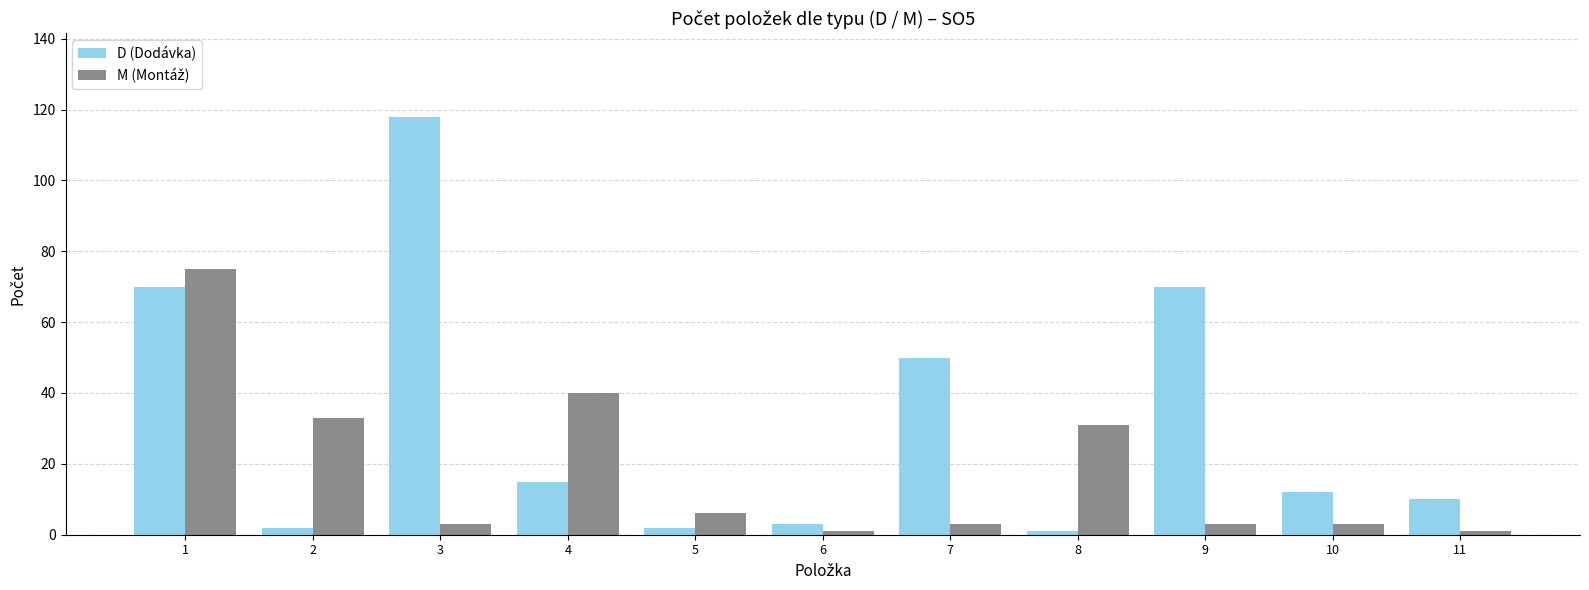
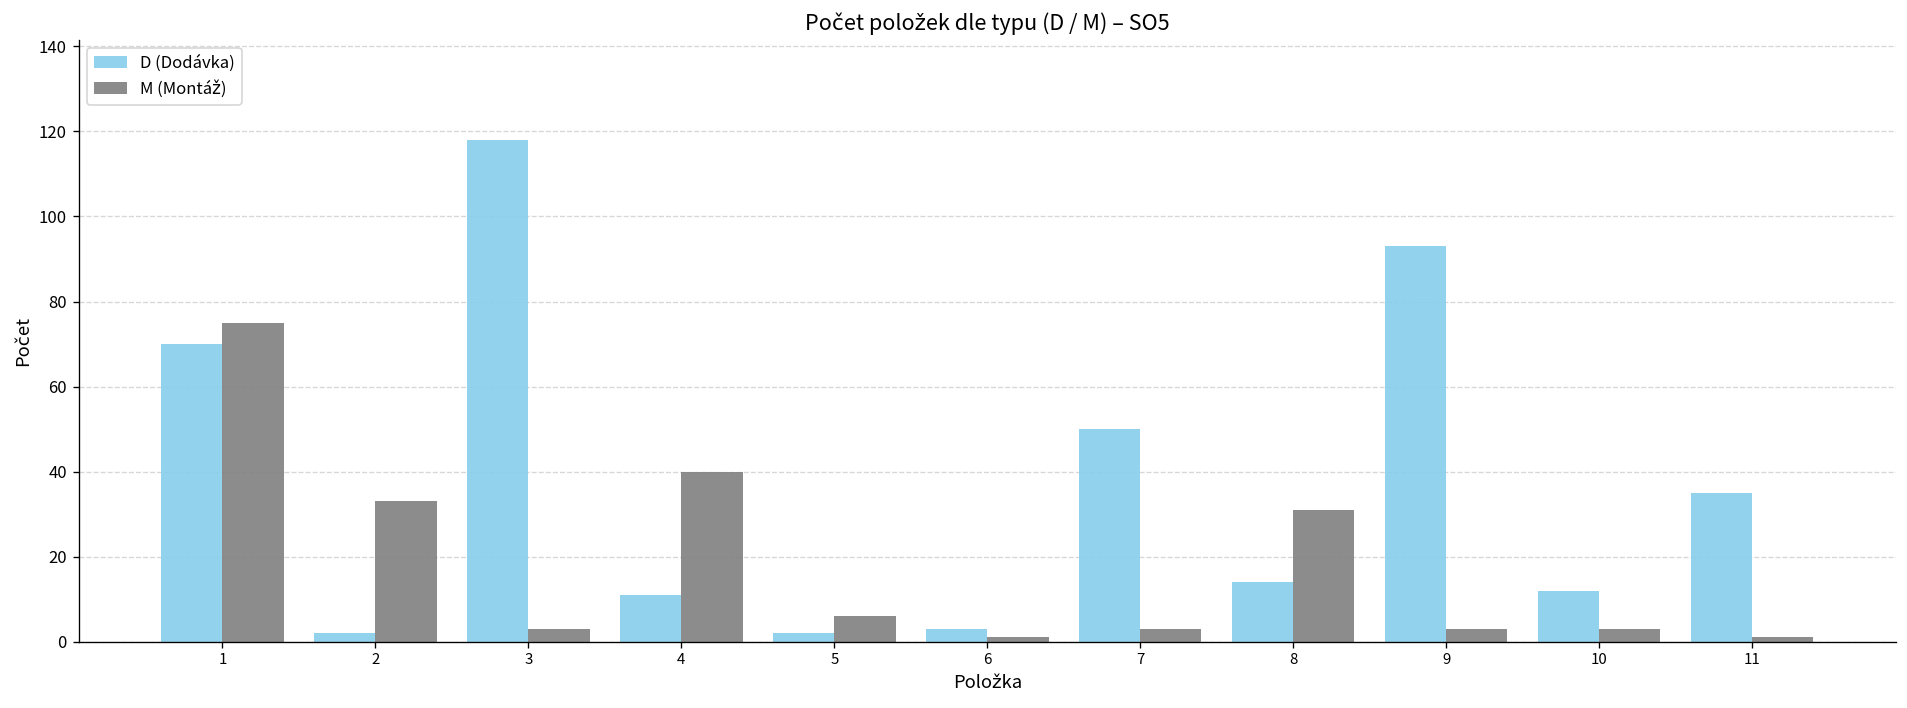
D (Dodávka), 4: 15 -> 11
D (Dodávka), 8: 1 -> 14
D (Dodávka), 9: 70 -> 93
D (Dodávka), 11: 10 -> 35
